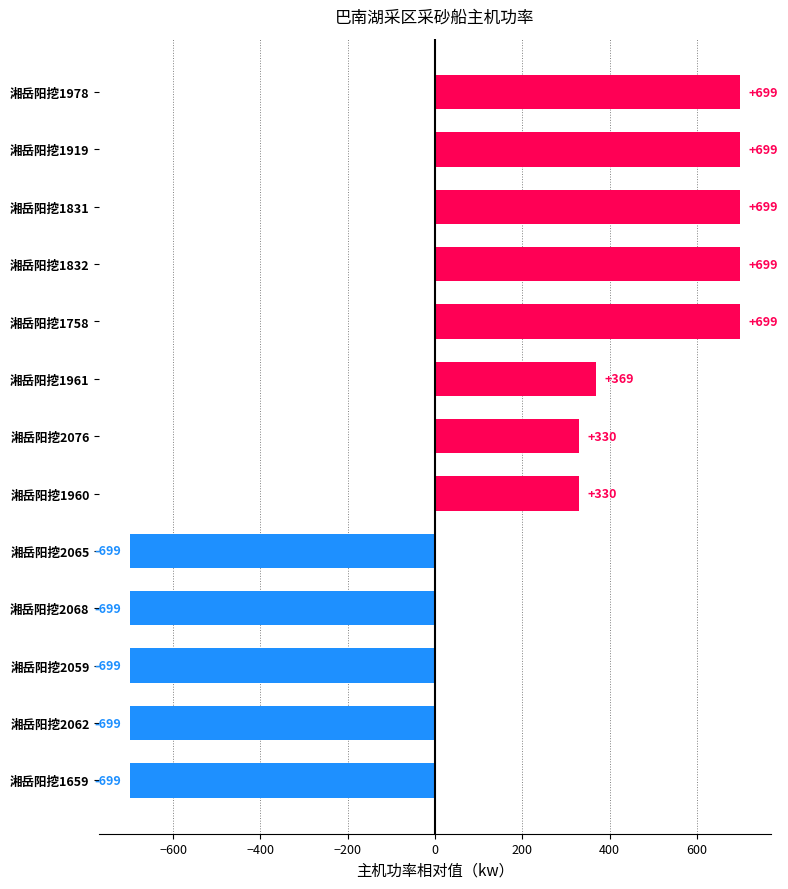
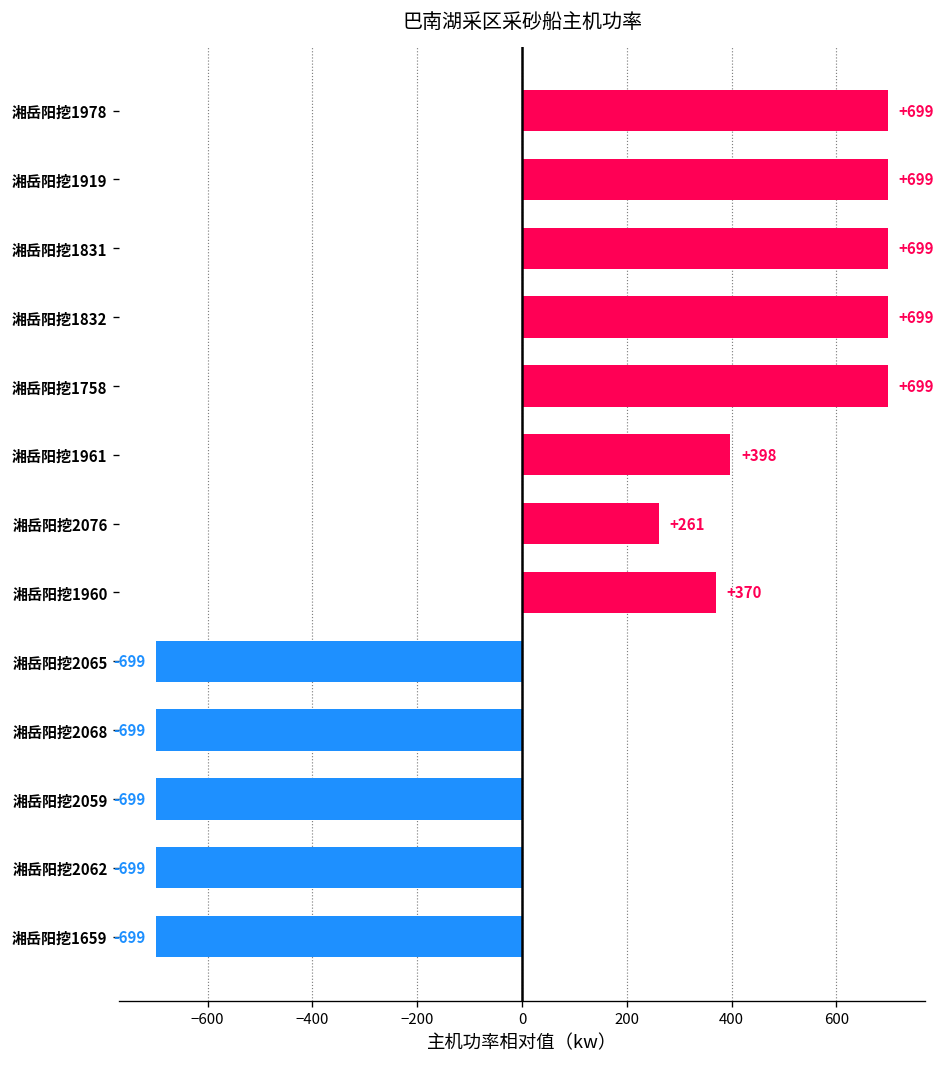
湘岳阳挖1961: +369 -> +398
湘岳阳挖2076: +330 -> +261
湘岳阳挖1960: +330 -> +370
